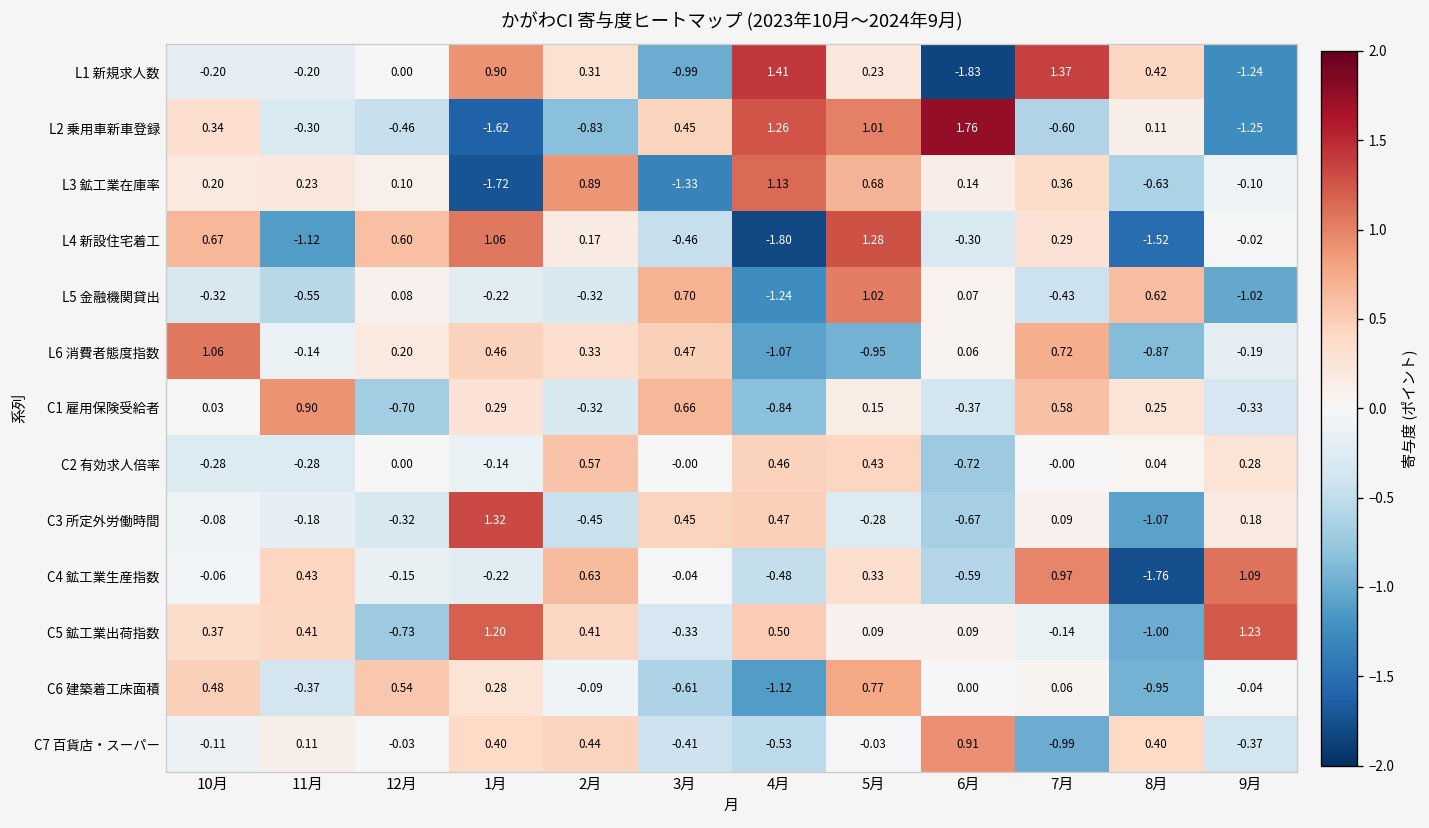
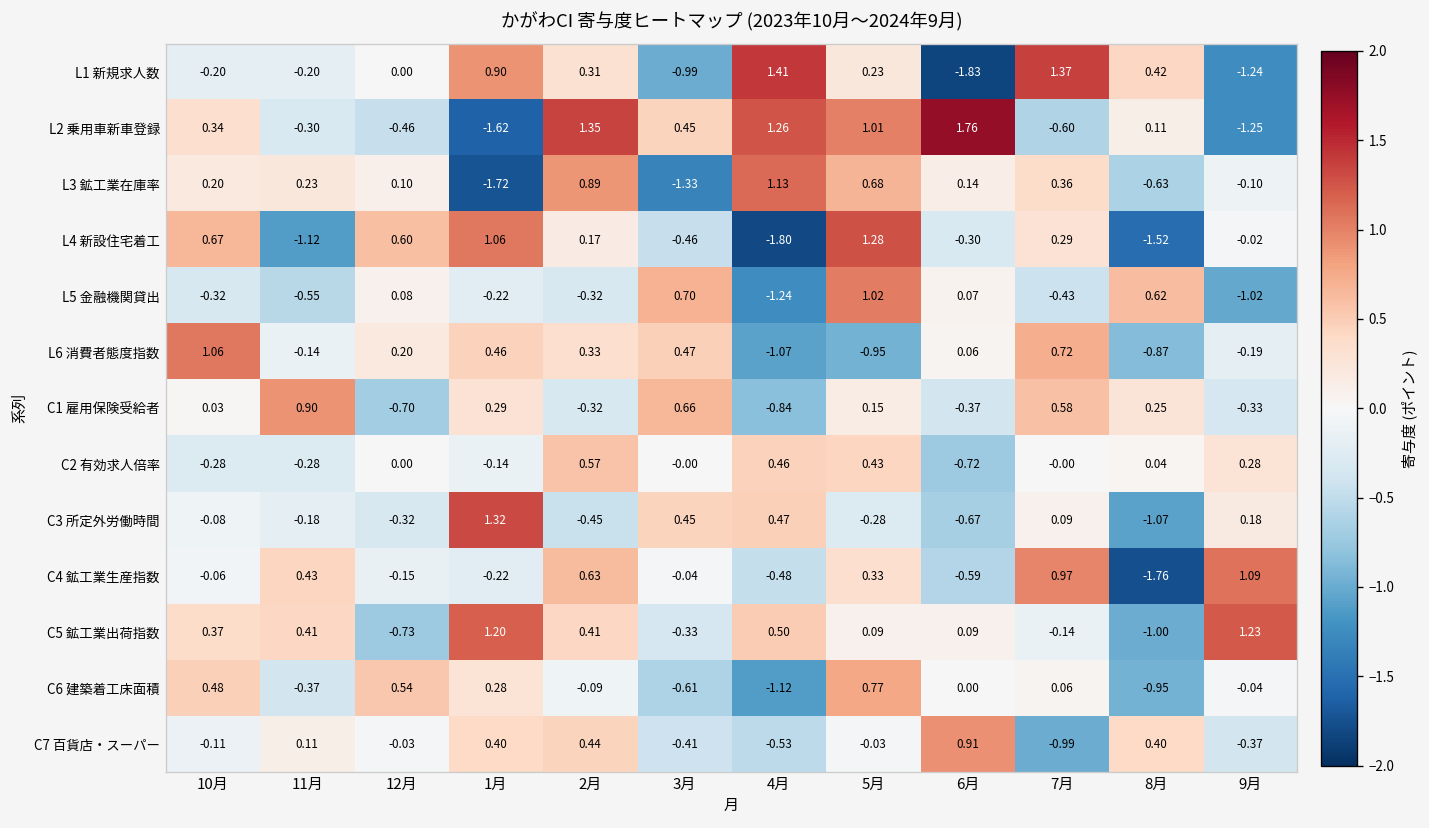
L2 乗用車新車登録, 2月: -0.83 -> 1.35
